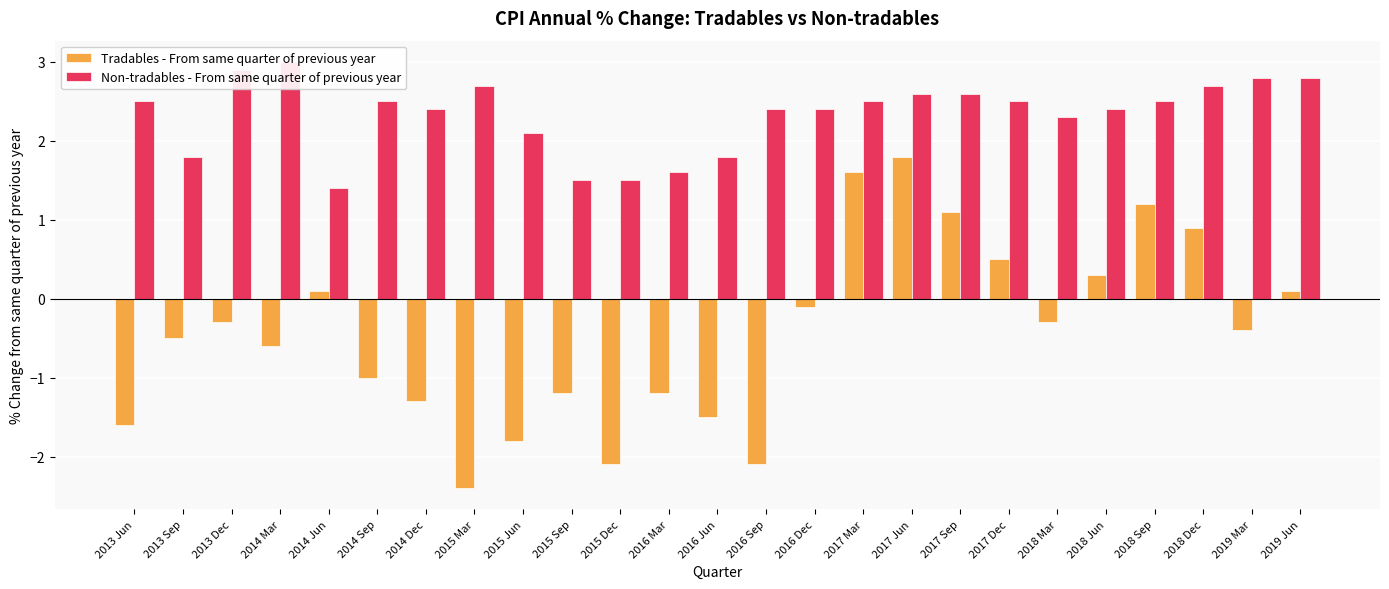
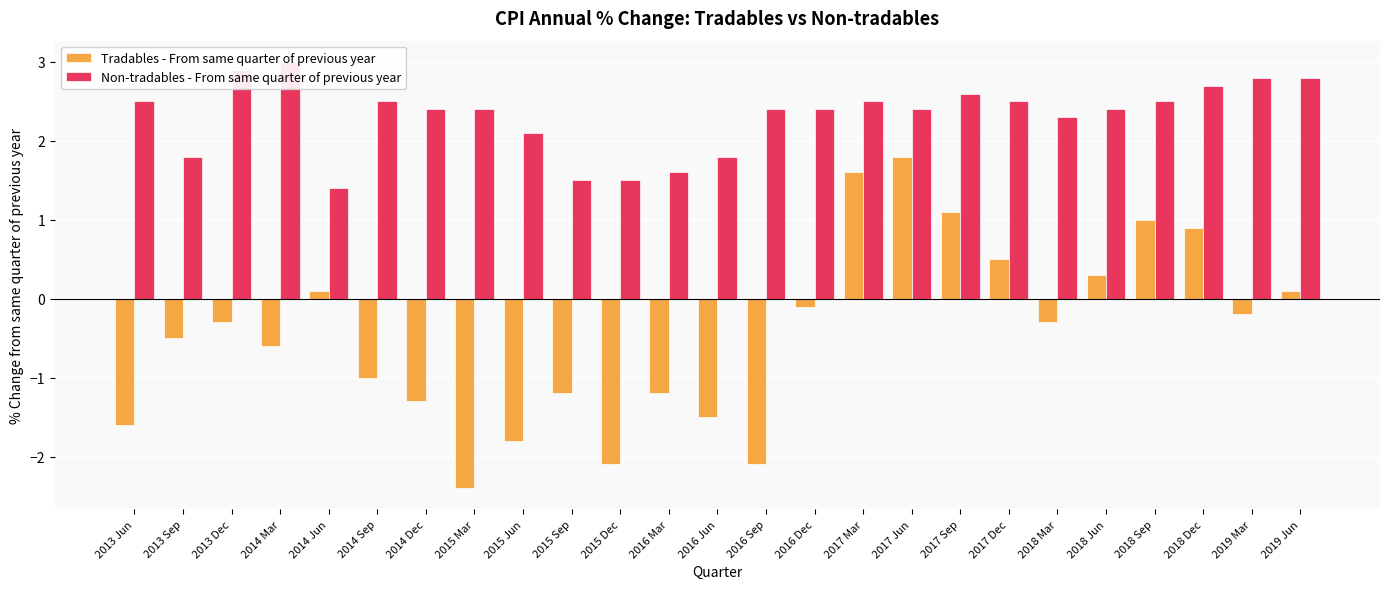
Non-tradables - From same quarter of previous year, 2015 Mar: 2.7 -> 2.4
Non-tradables - From same quarter of previous year, 2017 Jun: 2.6 -> 2.4
Tradables - From same quarter of previous year, 2018 Sep: 1.2 -> 1.0
Tradables - From same quarter of previous year, 2019 Mar: -0.4 -> -0.2
